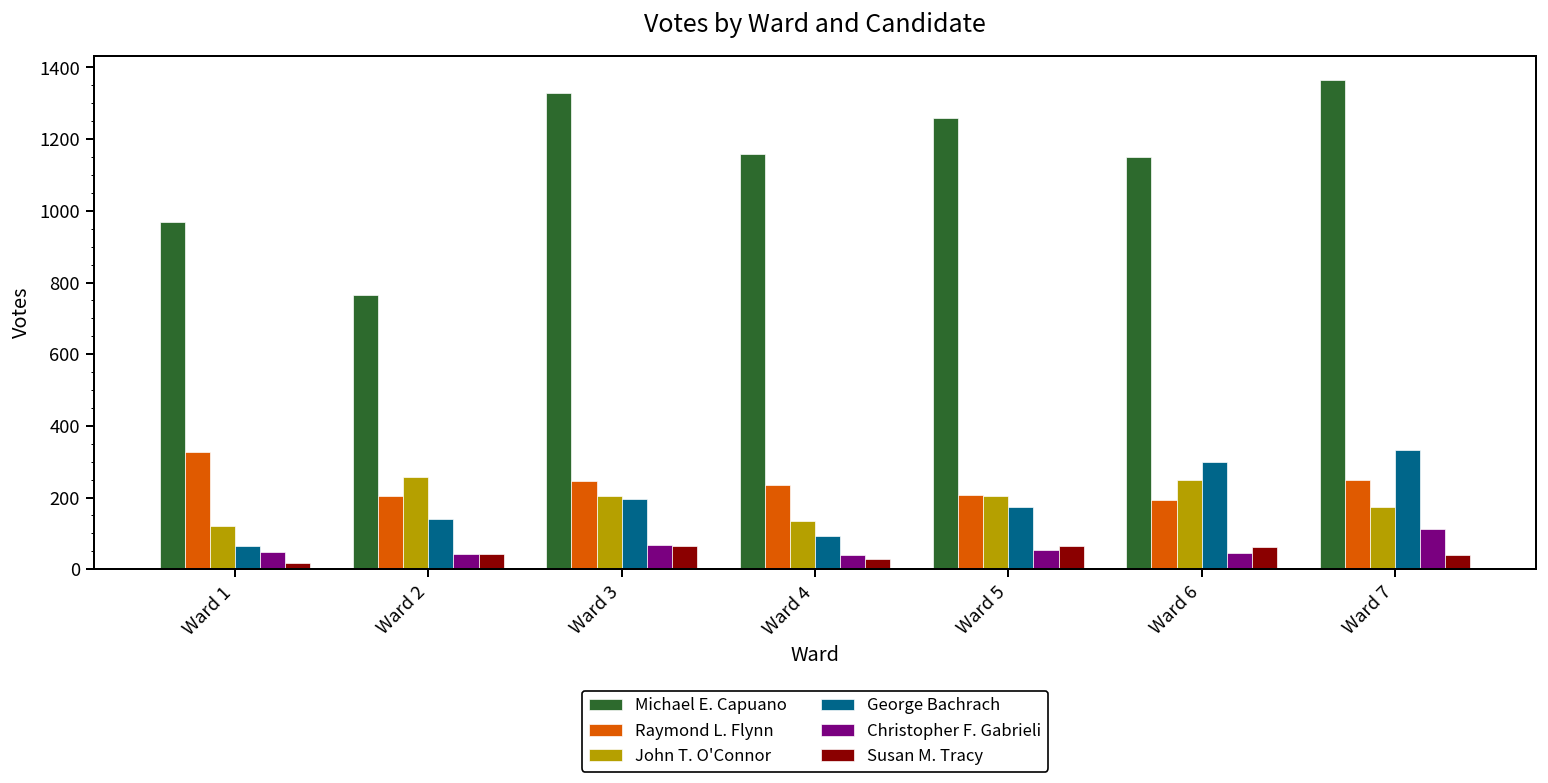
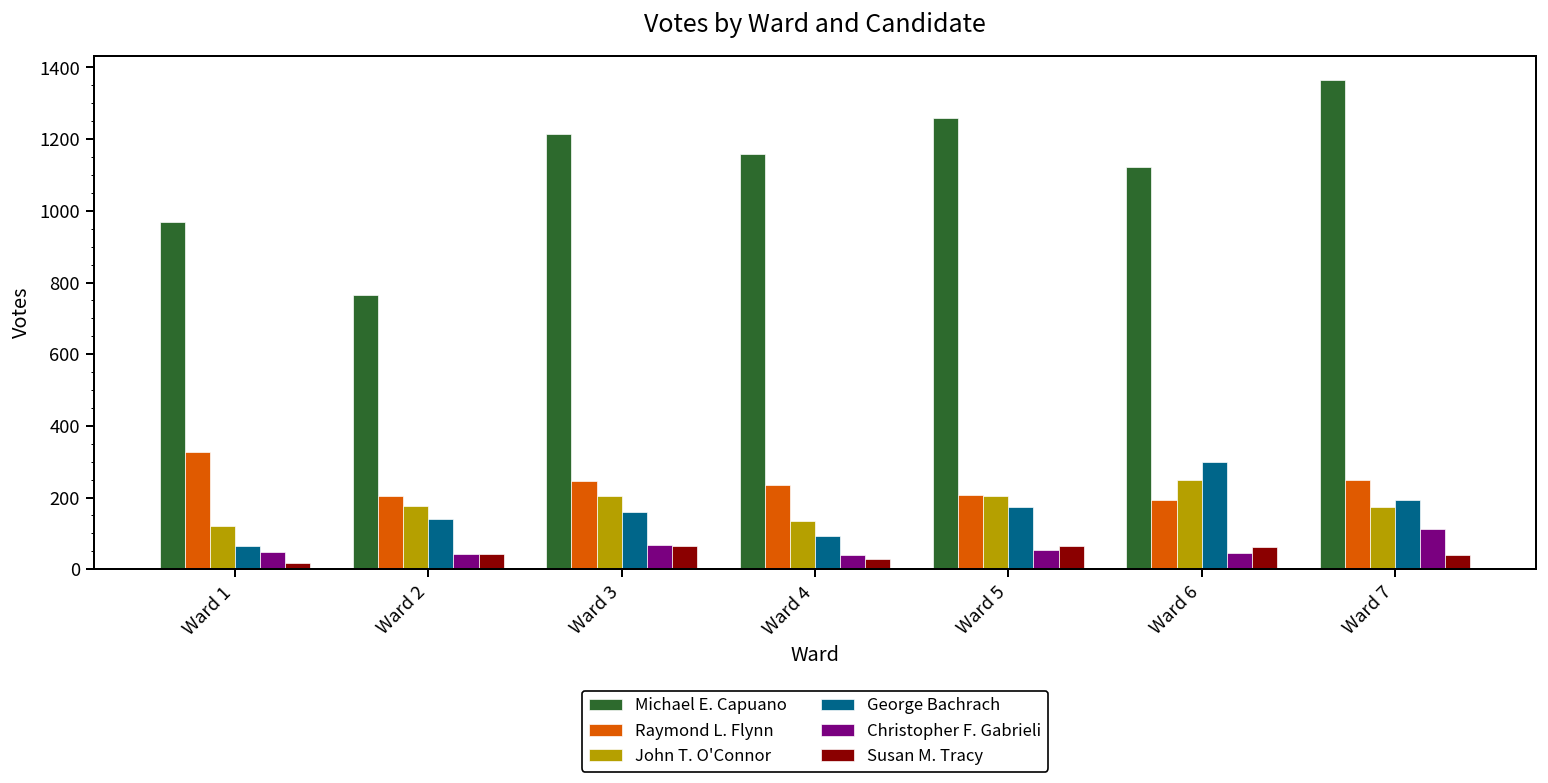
John T. O'Connor, Ward 2: 260 -> 180
Michael E. Capuano, Ward 3: 1330 -> 1210
George Bachrach, Ward 3: 200 -> 160
Michael E. Capuano, Ward 6: 1150 -> 1120
George Bachrach, Ward 7: 330 -> 190
